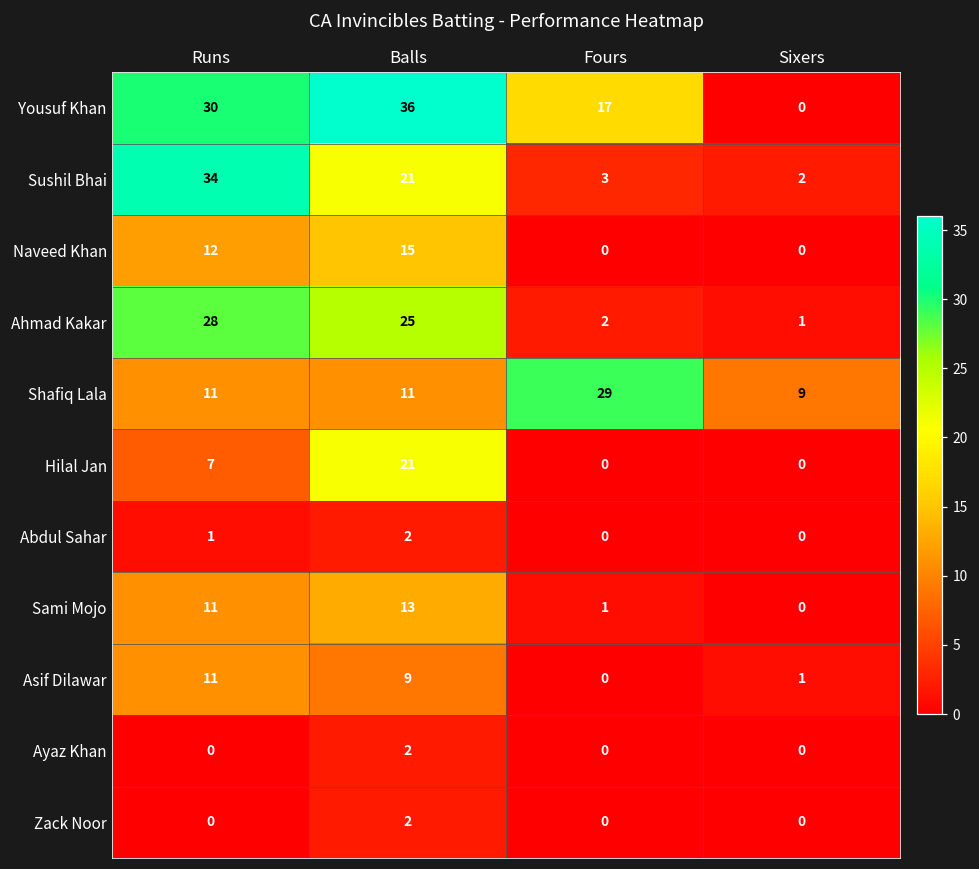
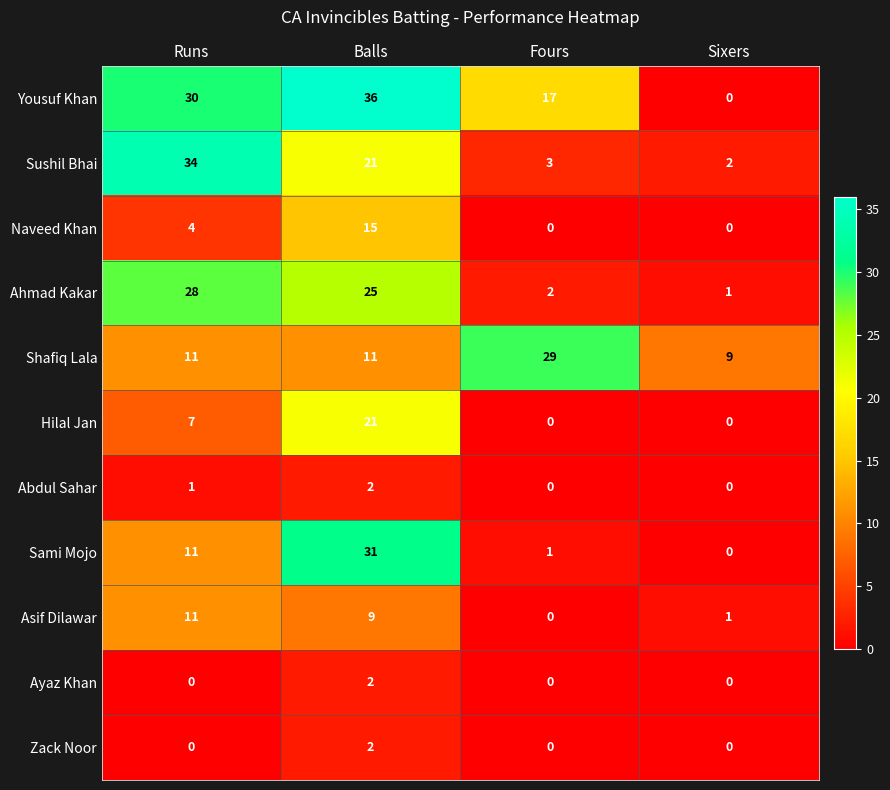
Naveed Khan, Runs: 12 -> 4
Sami Mojo, Balls: 13 -> 31
